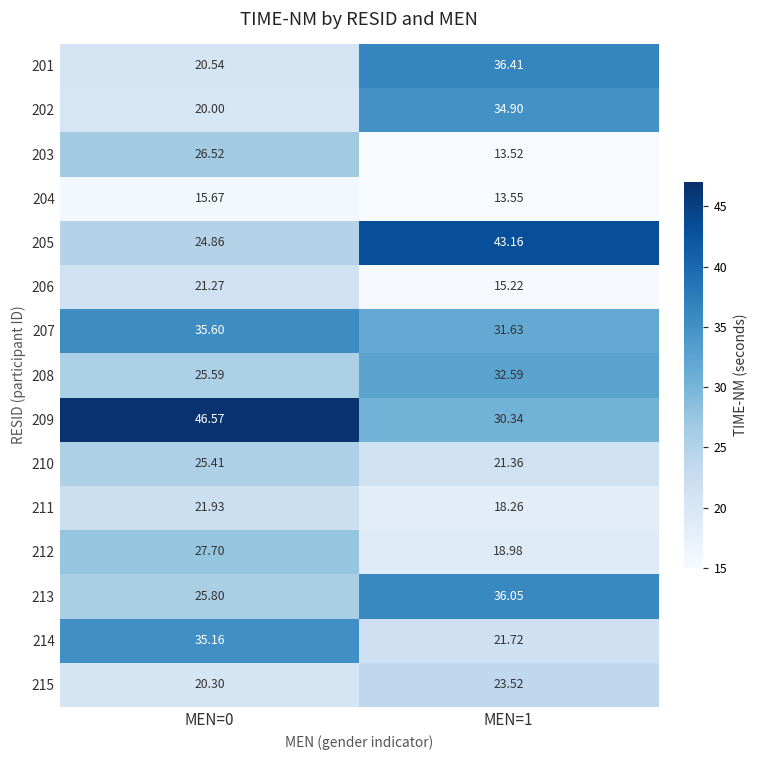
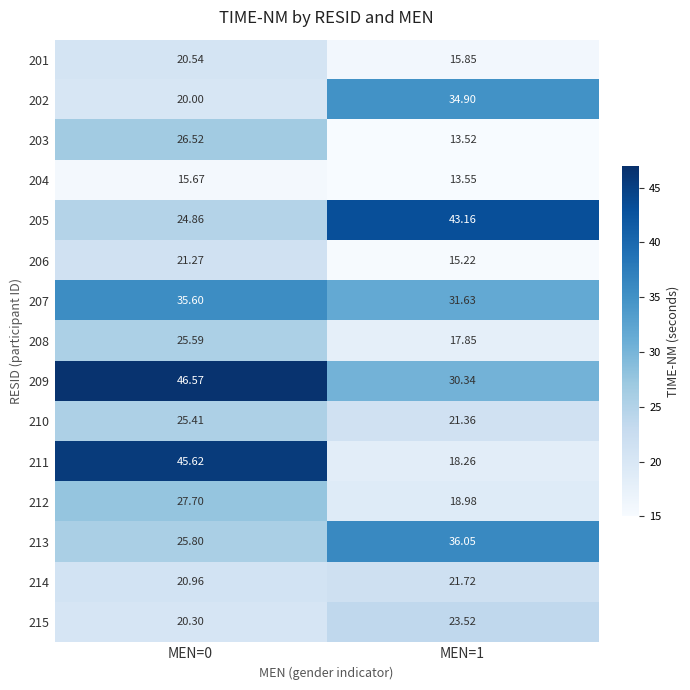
201, MEN=1: 36.41 -> 15.85
208, MEN=1: 32.59 -> 17.85
211, MEN=0: 21.93 -> 45.62
214, MEN=0: 35.16 -> 20.96
